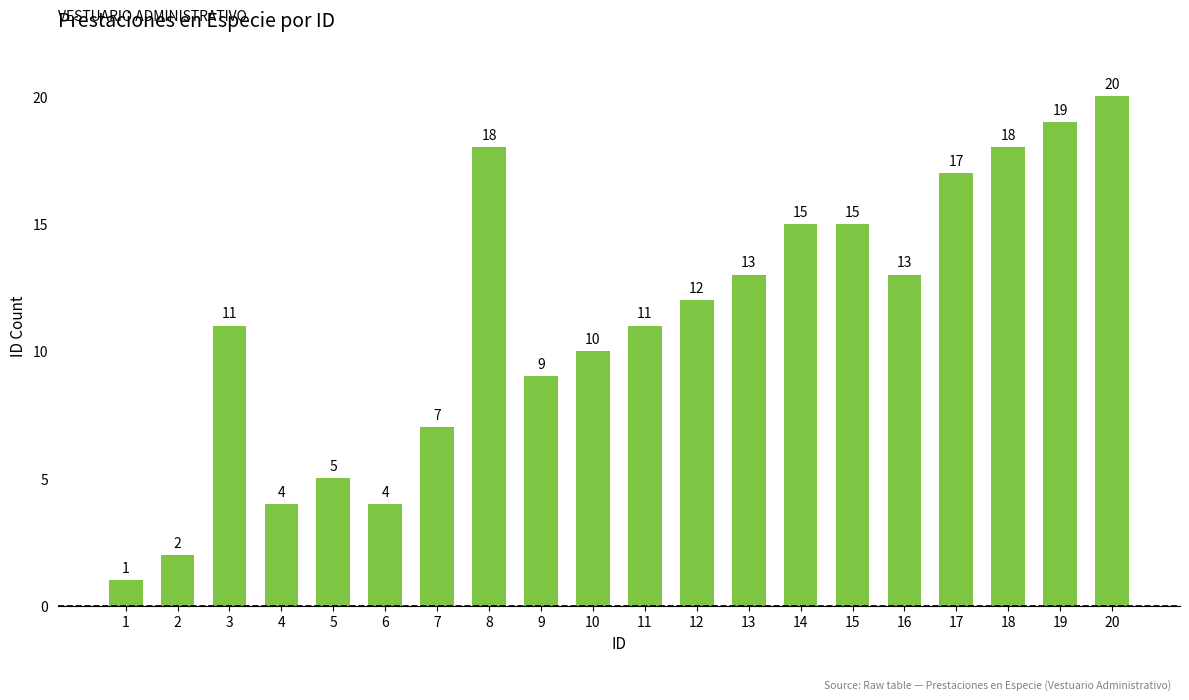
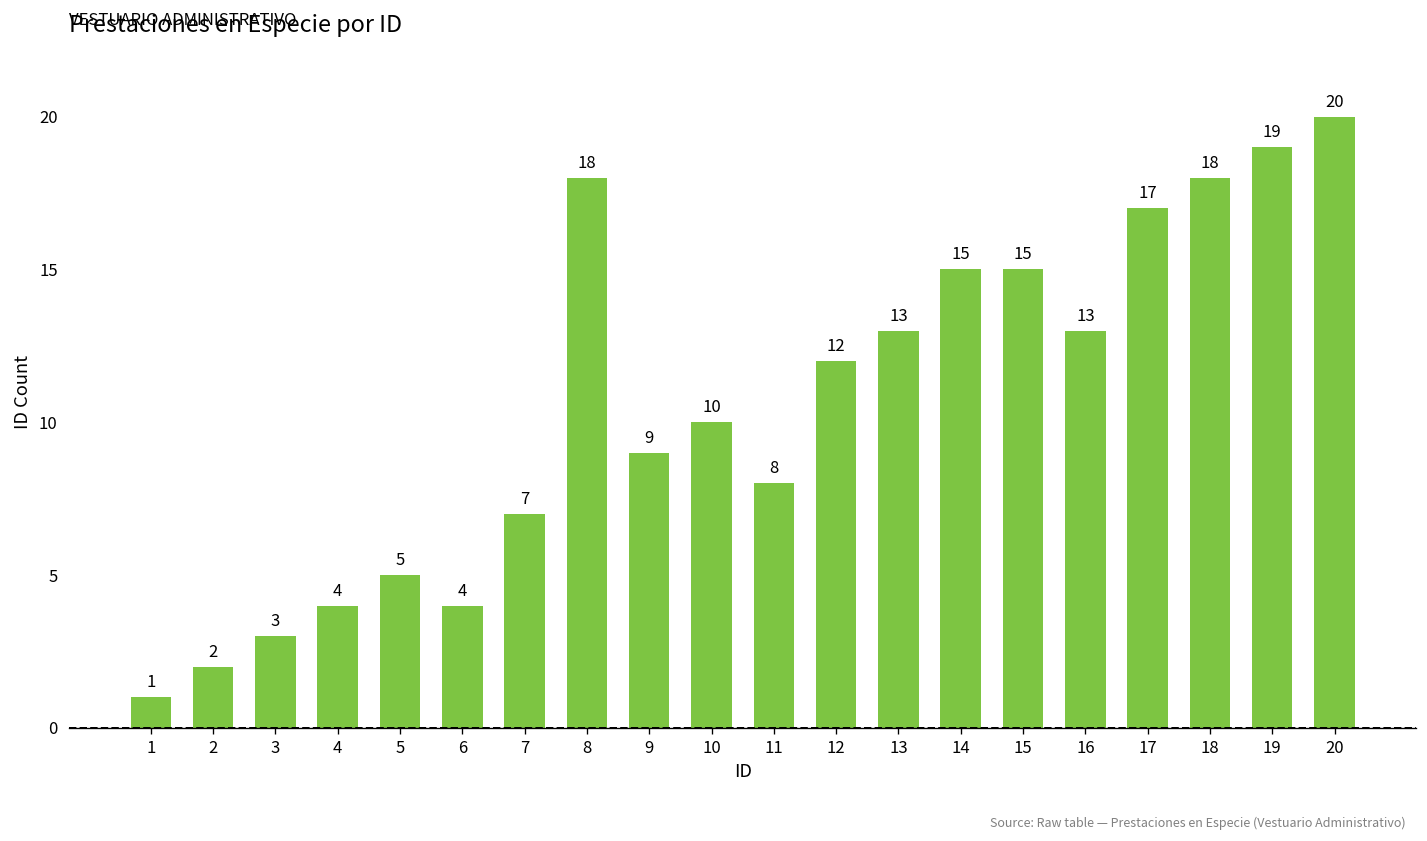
3: 11 -> 3
11: 11 -> 8
